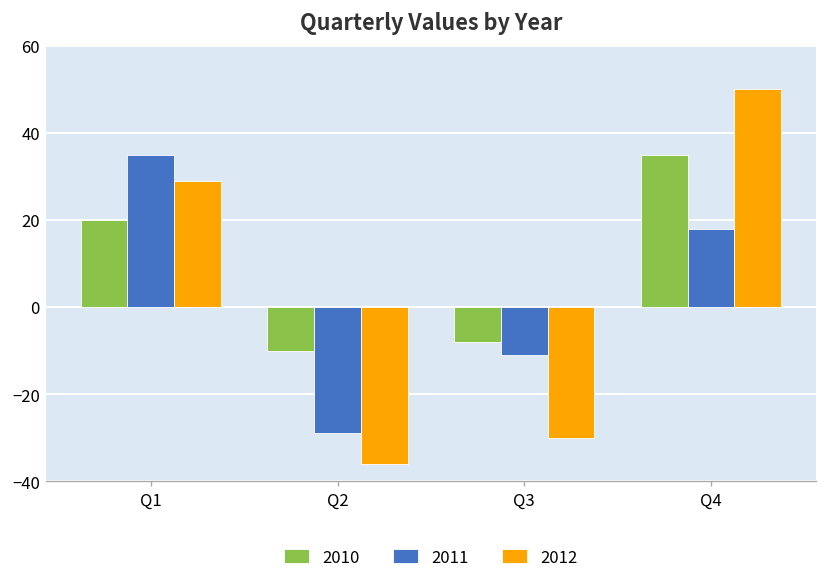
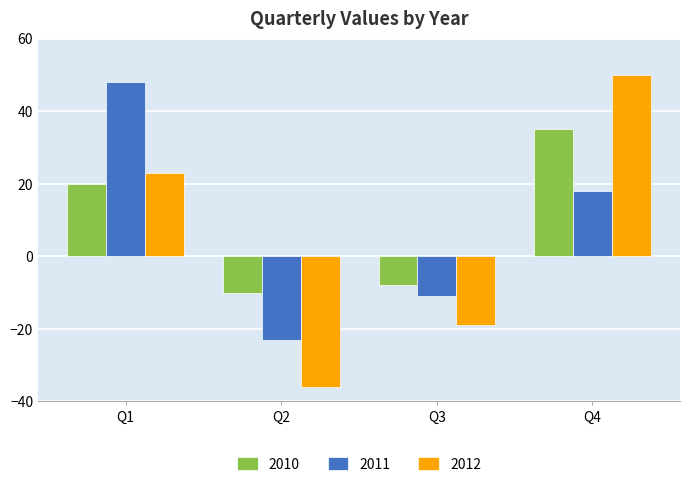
2011, Q1: 35 -> 48
2012, Q1: 29 -> 23
2011, Q2: -29 -> -23
2012, Q3: -30 -> -19
